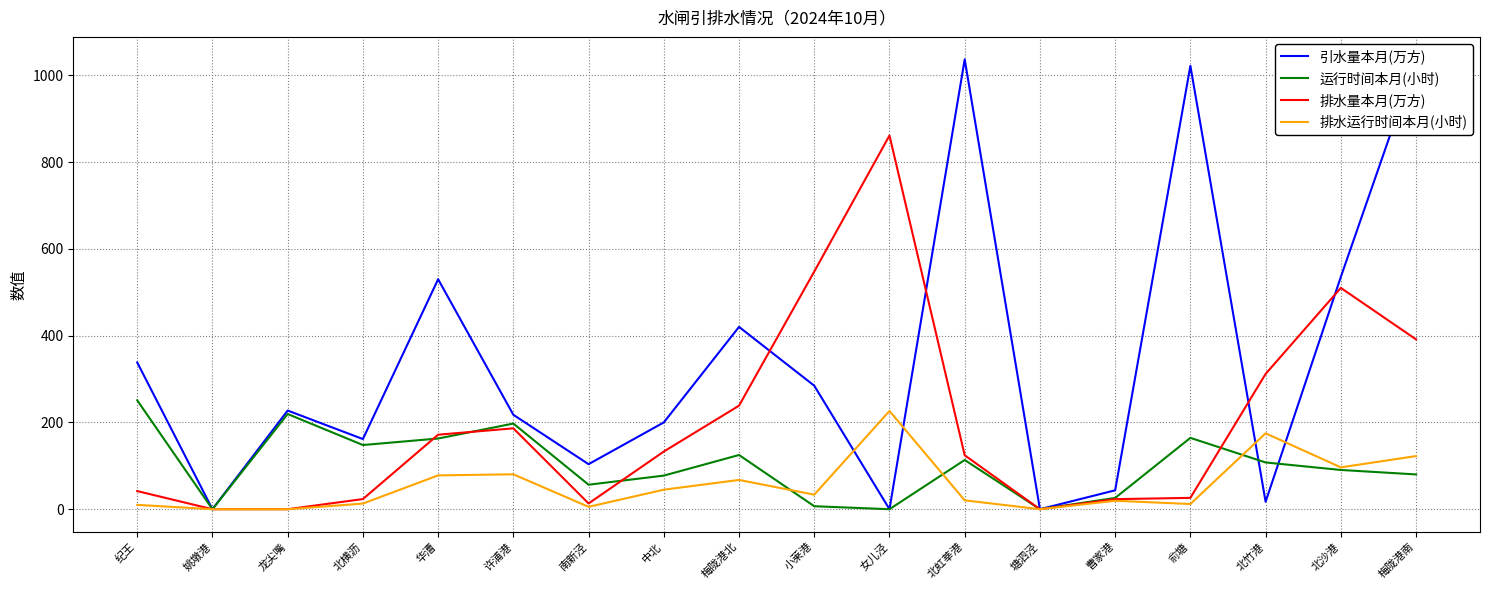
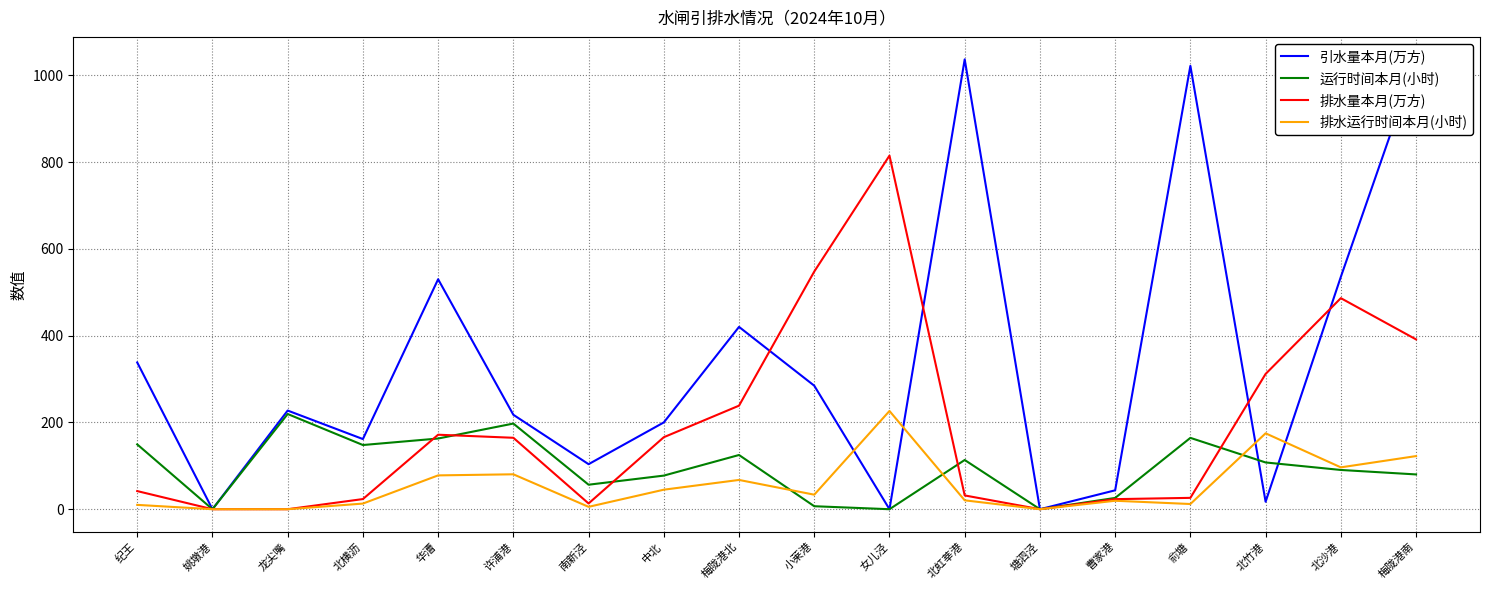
运行时间本月(小时), 纪王: 250 -> 150
排水量本月(万方), 许浦港: 190 -> 160
排水量本月(万方), 中北: 130 -> 170
排水量本月(万方), 女儿泾: 860 -> 820
排水量本月(万方), 北虹莘港: 120 -> 30
排水量本月(万方), 北沙港: 510 -> 490
